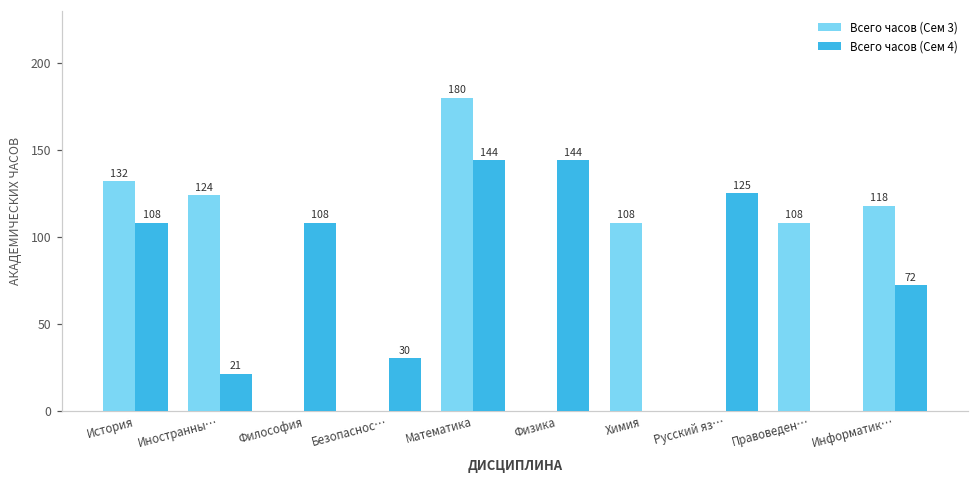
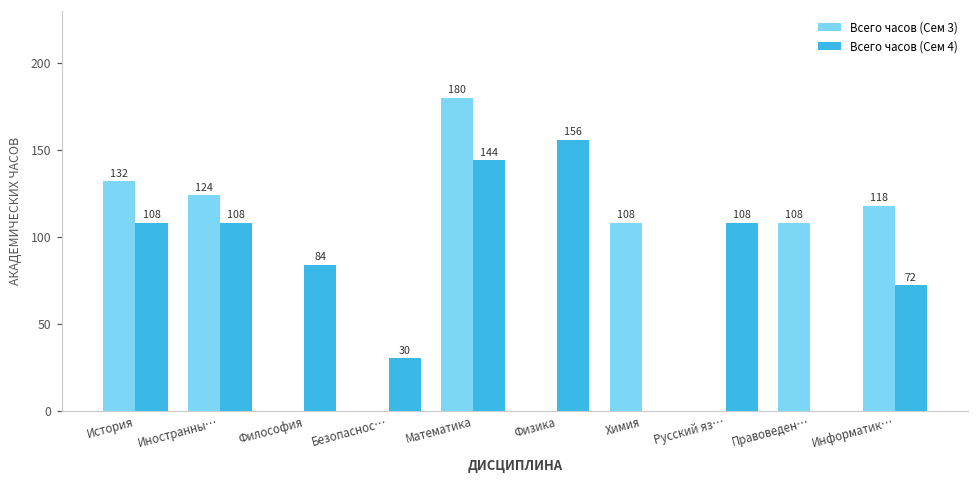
Всего часов (Сем 4), Иностранны…: 21 -> 108
Всего часов (Сем 4), Философия: 108 -> 84
Всего часов (Сем 4), Физика: 144 -> 156
Всего часов (Сем 4), Русский яз…: 125 -> 108
